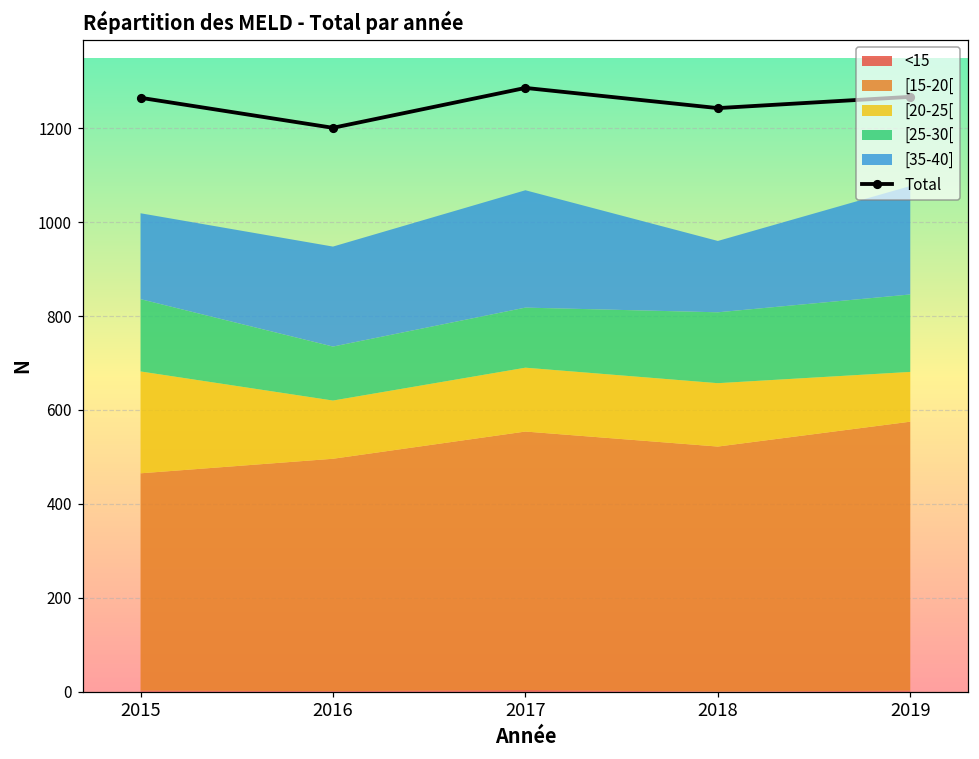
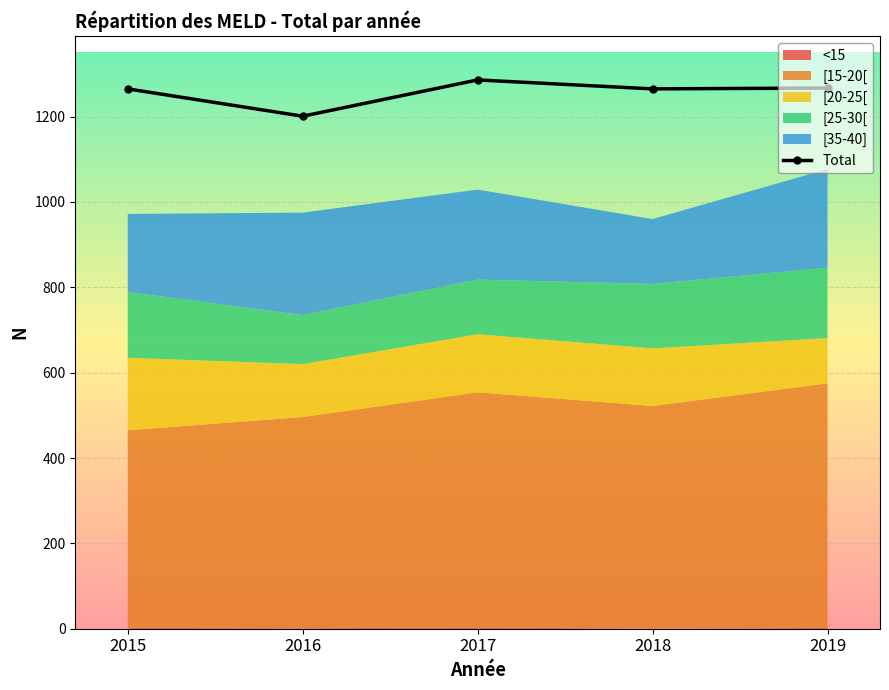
[20-25[, 2015: 220 -> 170
[35-40], 2016: 210 -> 240
[35-40], 2017: 250 -> 210
Total, 2018: 1240 -> 1270
